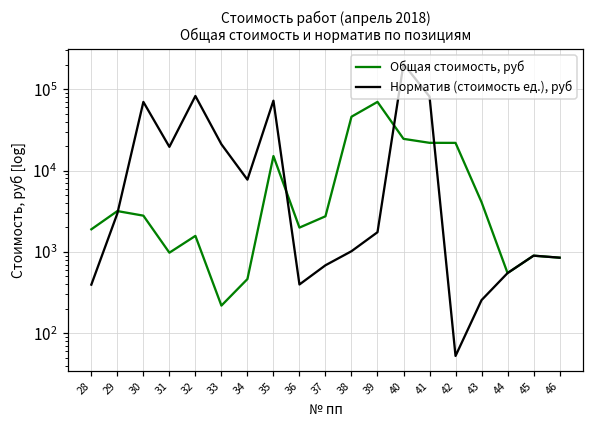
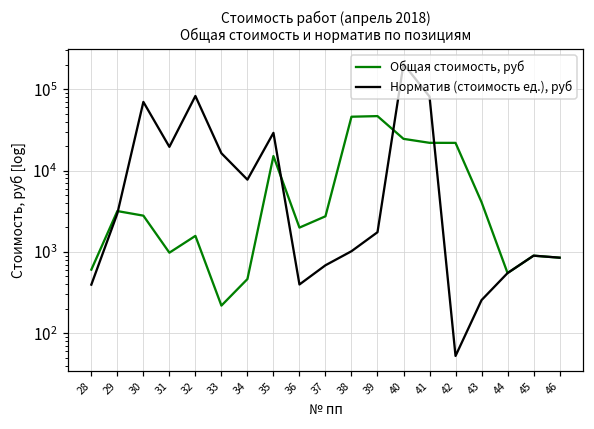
Общая стоимость, руб, 28: 1900 -> 600
Норматив (стоимость ед.), руб, 33: 21000 -> 16000
Норматив (стоимость ед.), руб, 35: 70000 -> 29000
Общая стоимость, руб, 39: 70000 -> 50000
